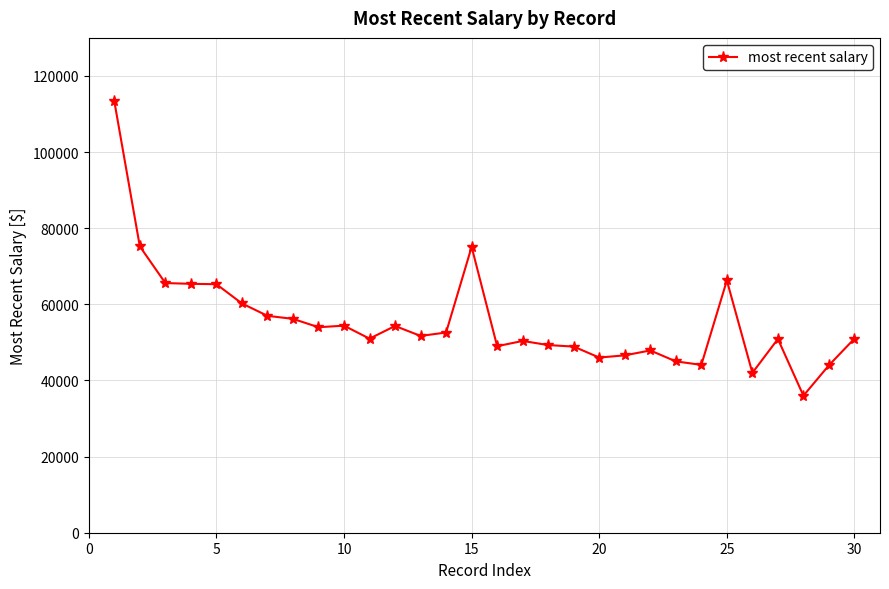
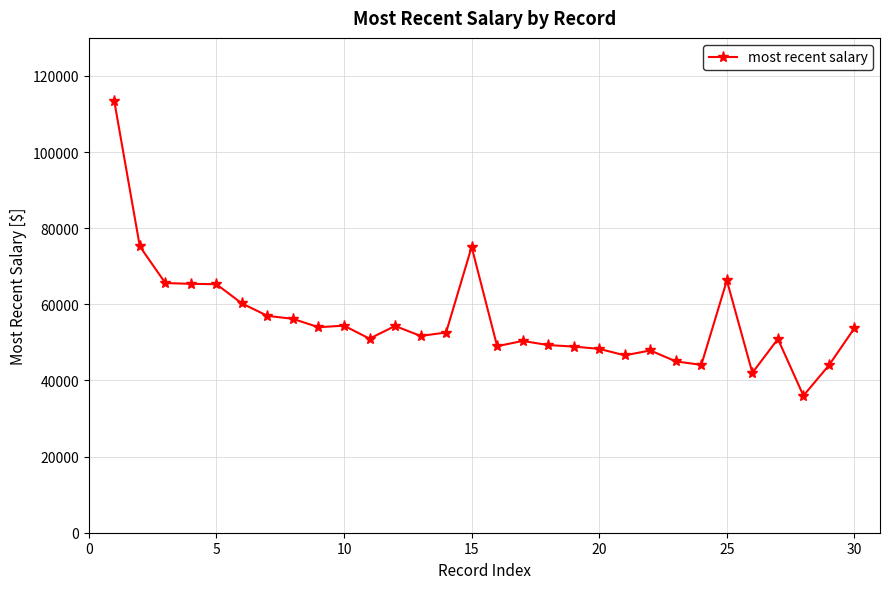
20: 46000 -> 48000
30: 51000 -> 54000
